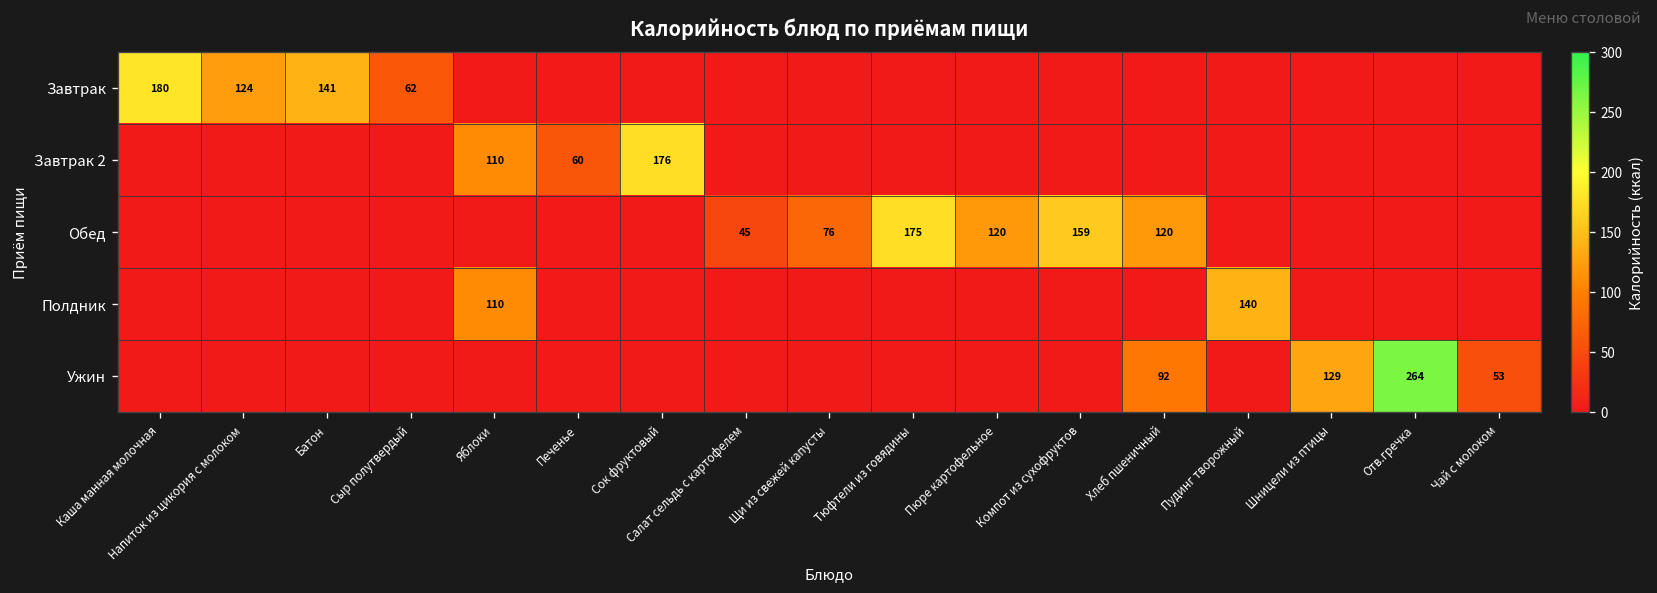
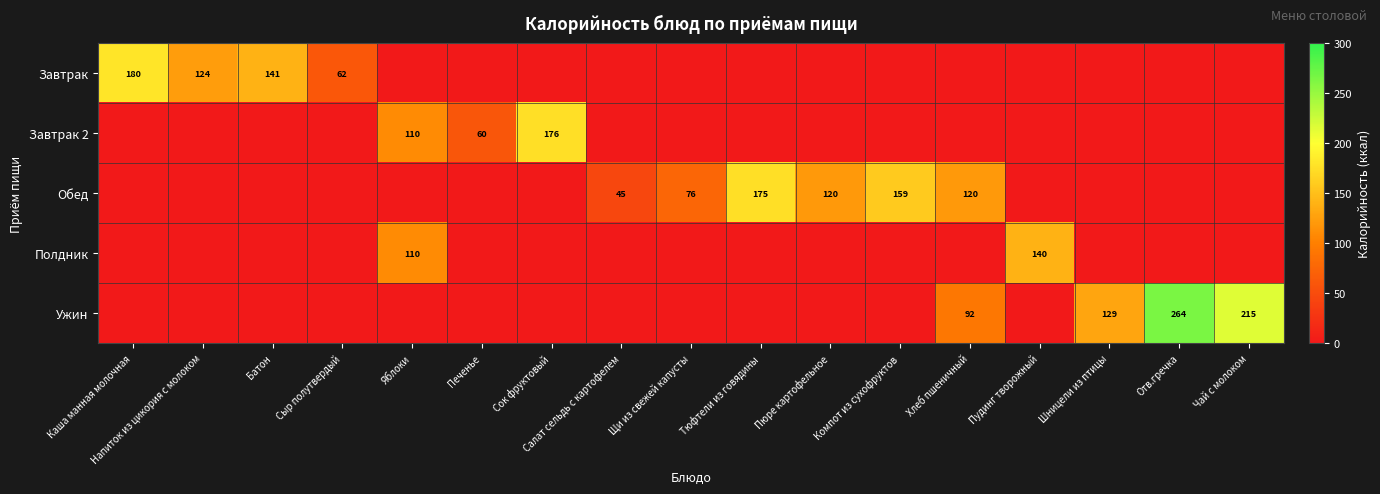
Ужин, Чай с молоком: 53 -> 215
